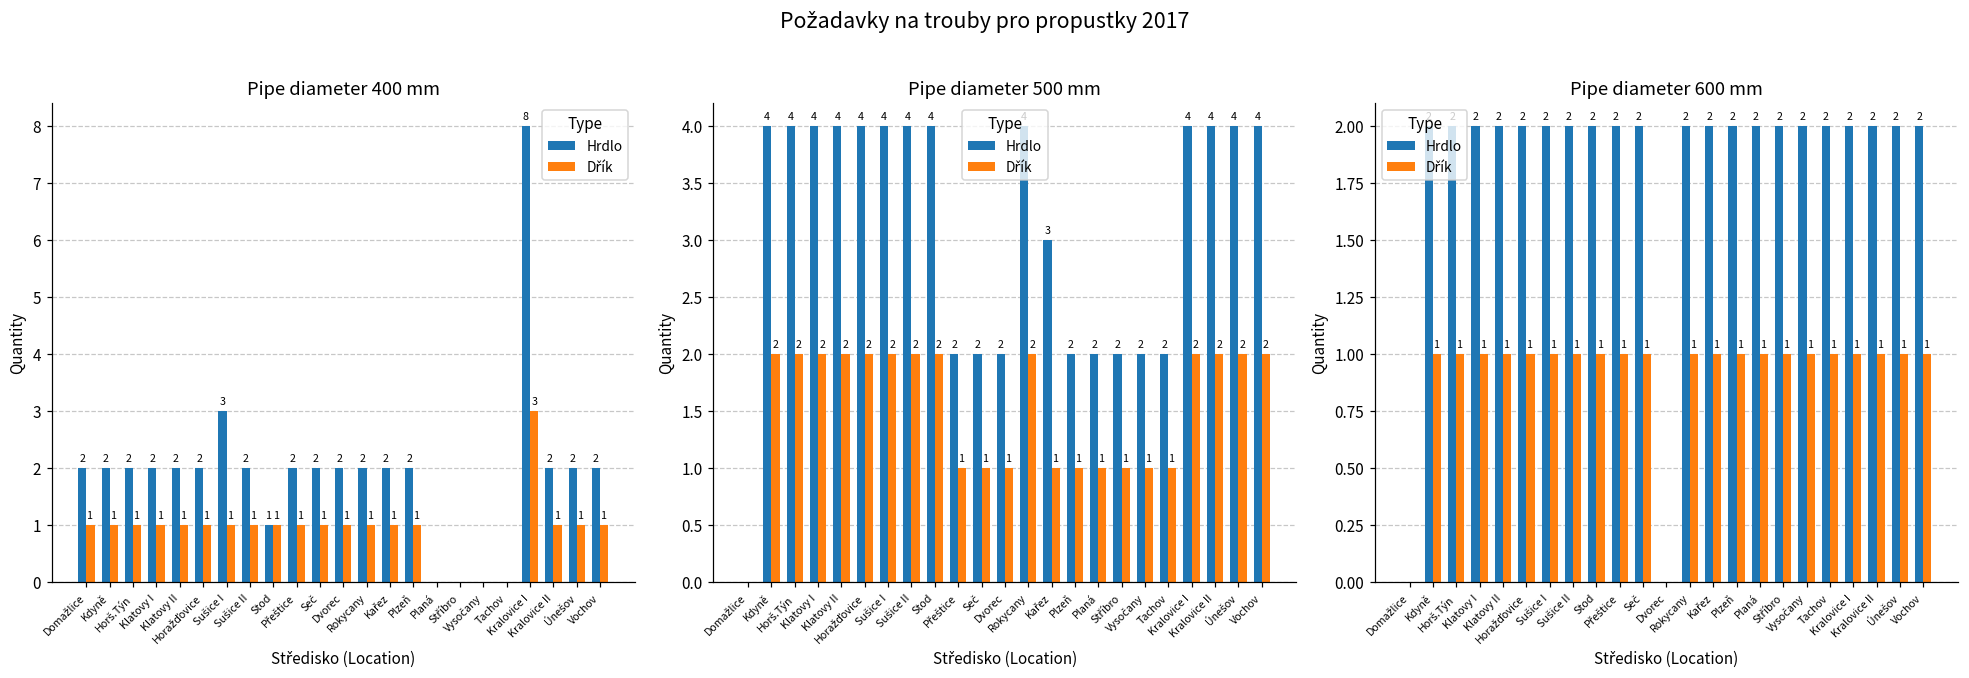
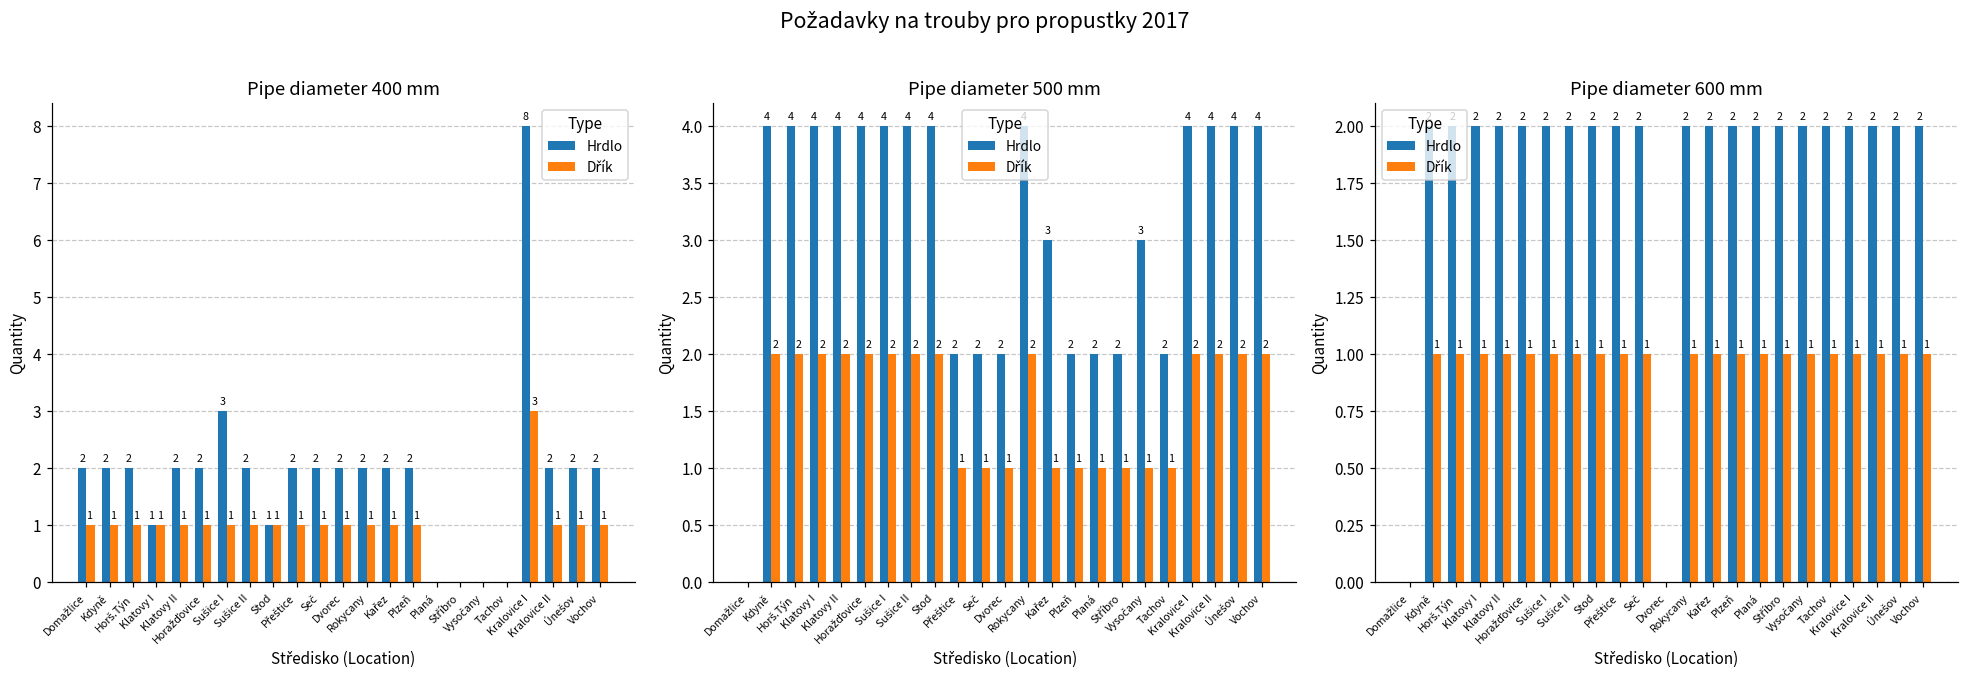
Pipe diameter 400 mm, Hrdlo, Klatovy I: 2 -> 1
Pipe diameter 500 mm, Hrdlo, Vysočany: 2 -> 3
